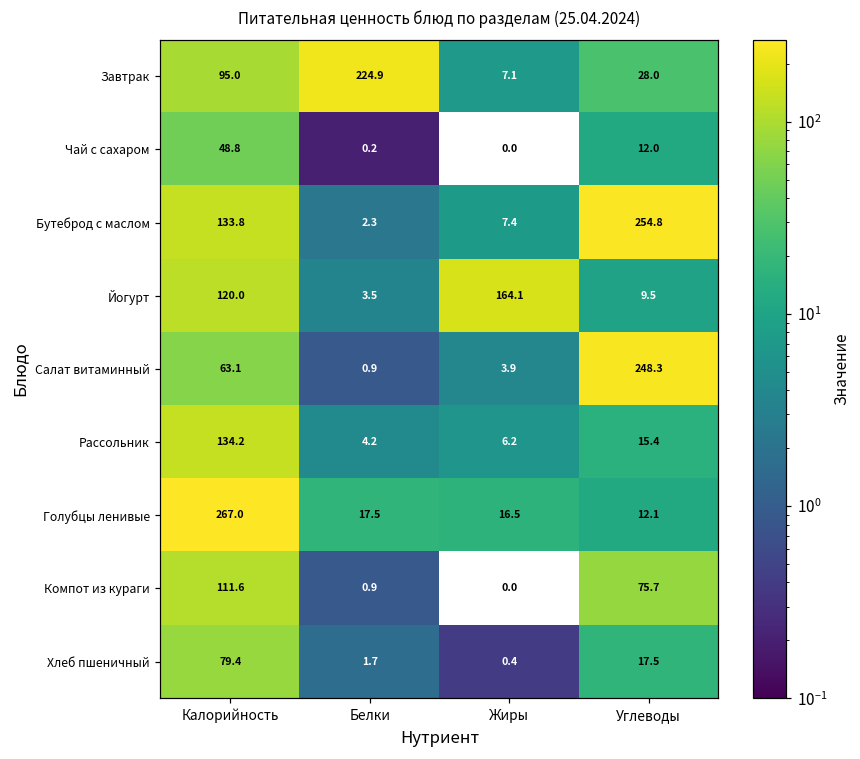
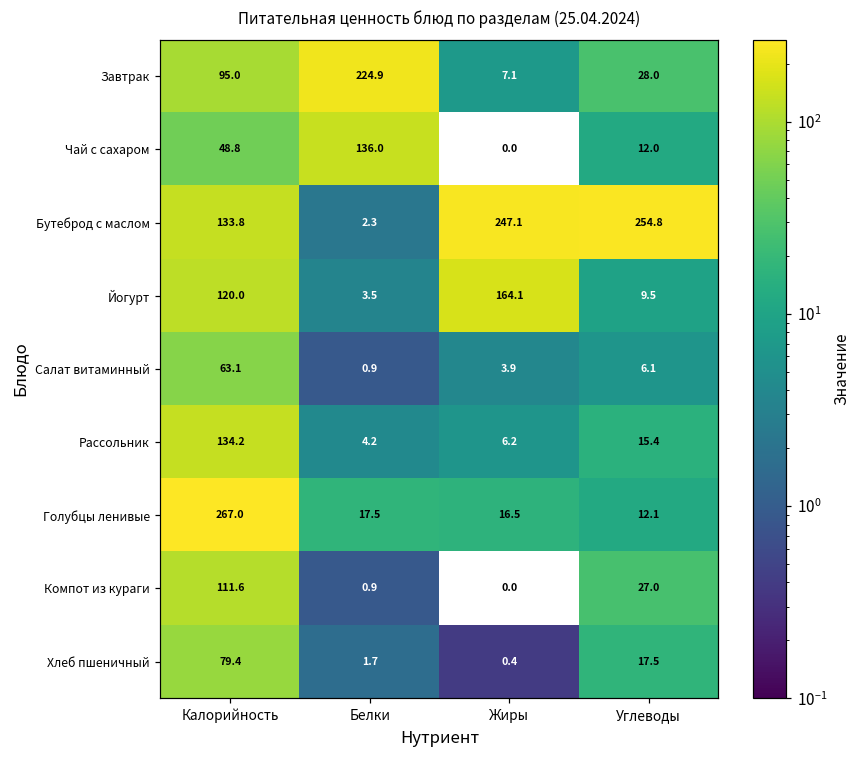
Чай с сахаром, Белки: 0.2 -> 136.0
Бутеброд с маслом, Жиры: 7.4 -> 247.1
Салат витаминный, Углеводы: 248.3 -> 6.1
Компот из кураги, Углеводы: 75.7 -> 27.0
